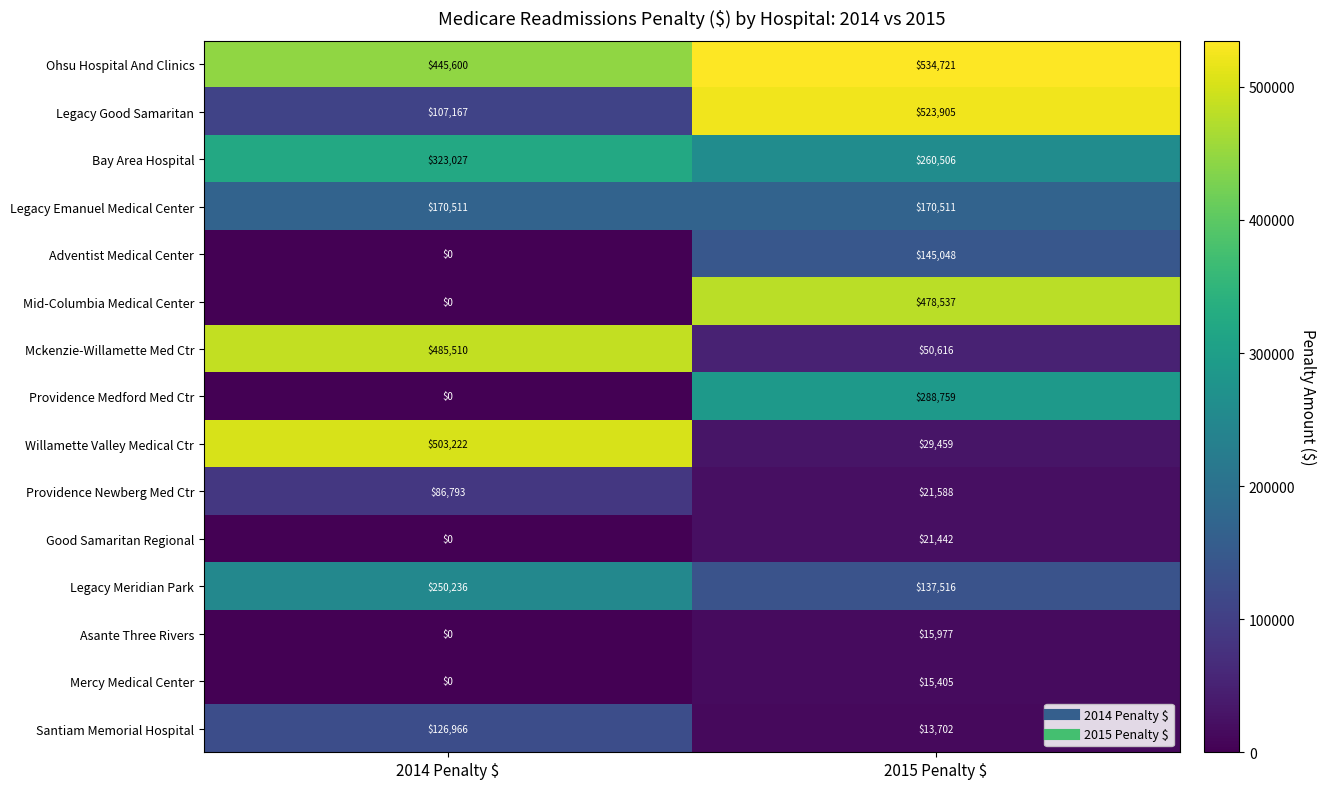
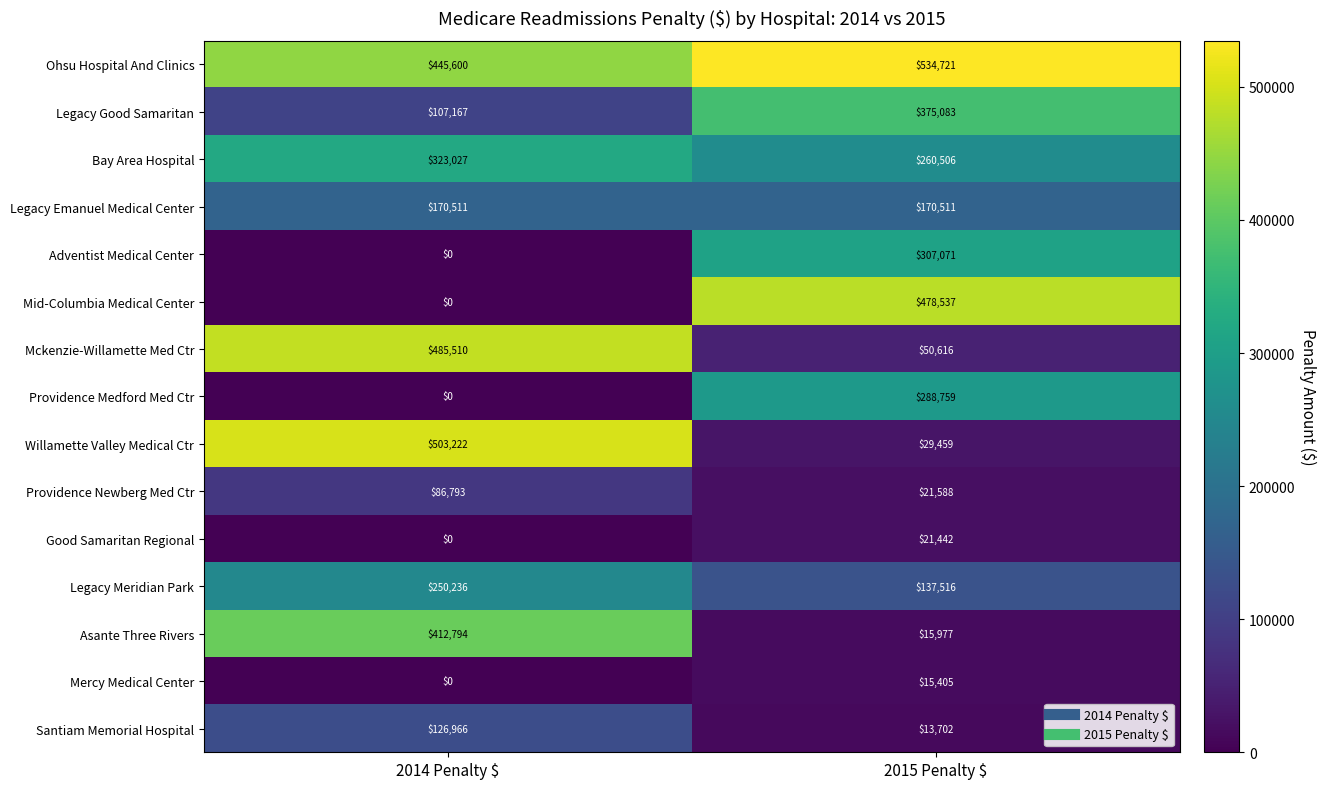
Legacy Good Samaritan, 2015 Penalty $: $523,905 -> $375,083
Adventist Medical Center, 2015 Penalty $: $145,048 -> $307,071
Asante Three Rivers, 2014 Penalty $: $0 -> $412,794
